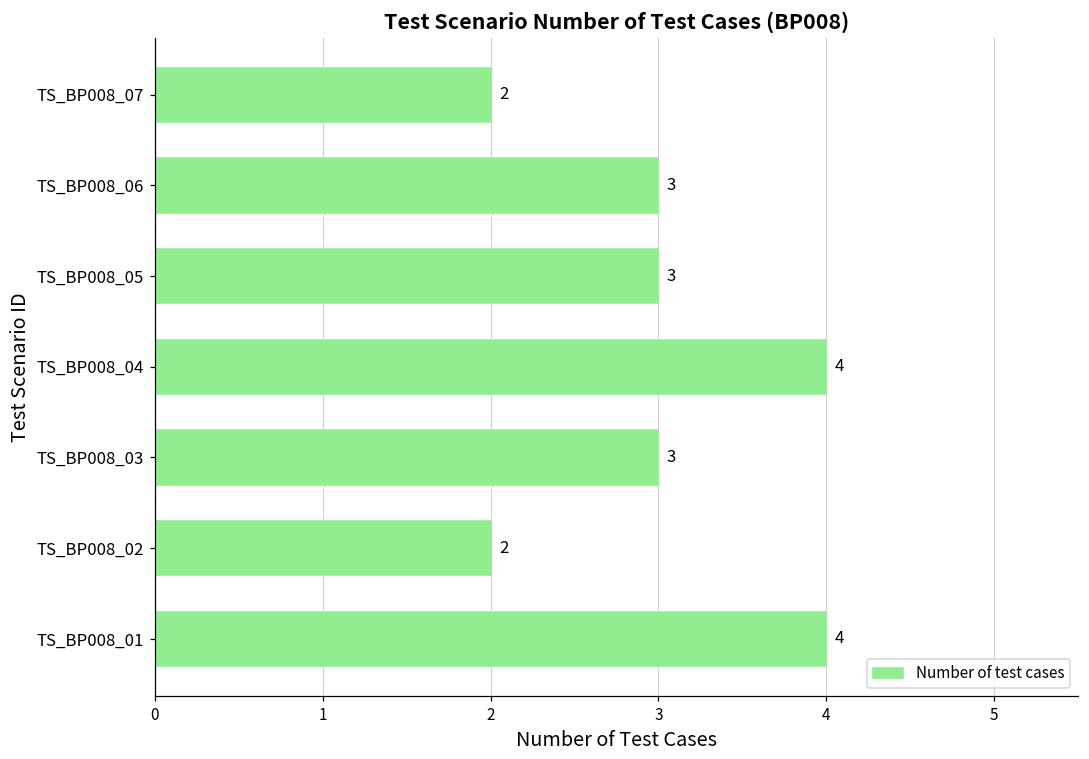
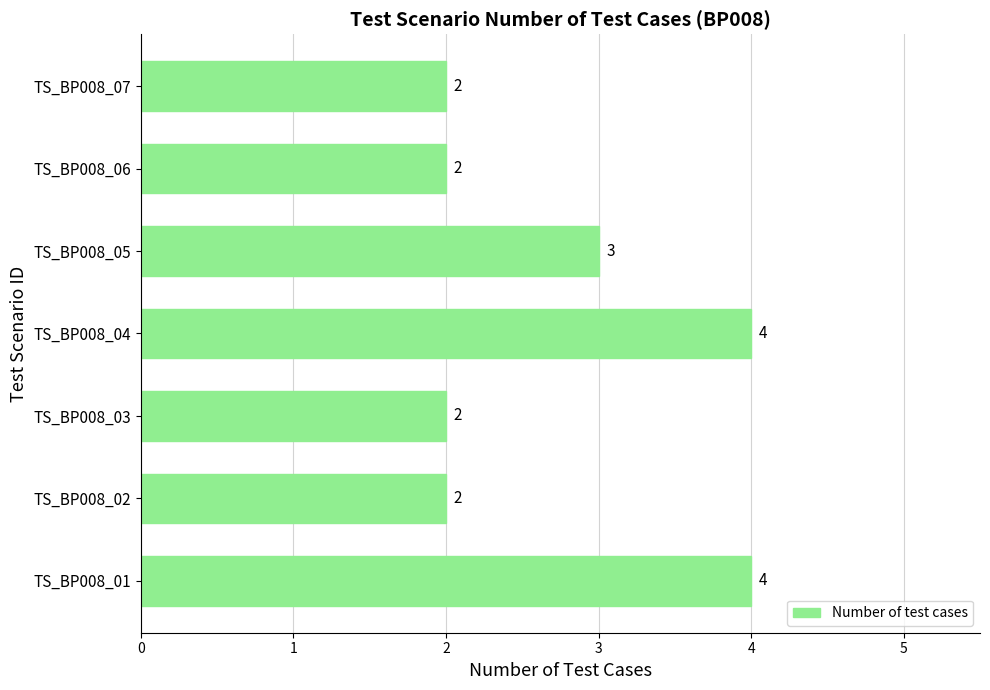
TS_BP008_06: 3 -> 2
TS_BP008_03: 3 -> 2
